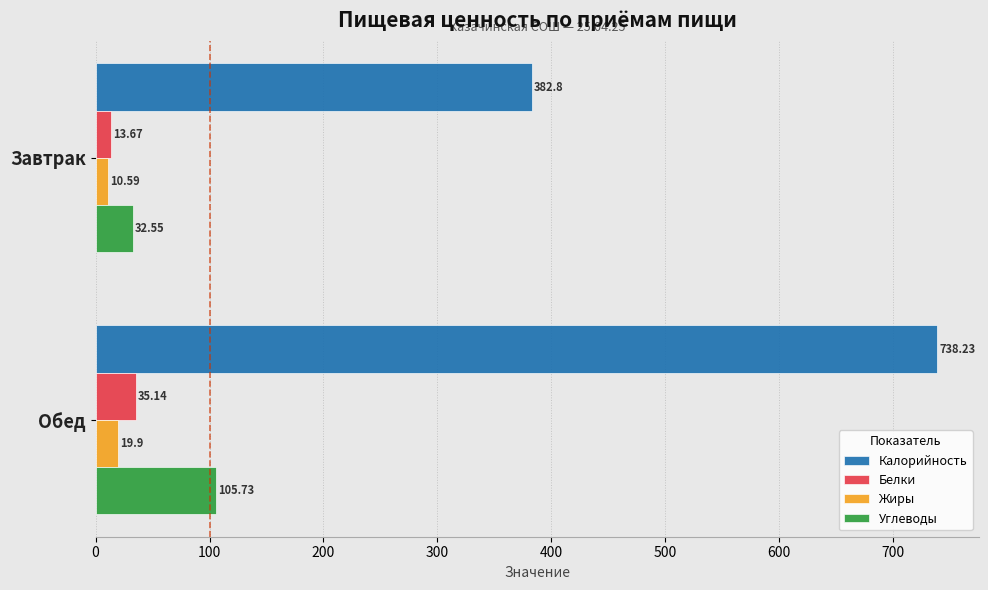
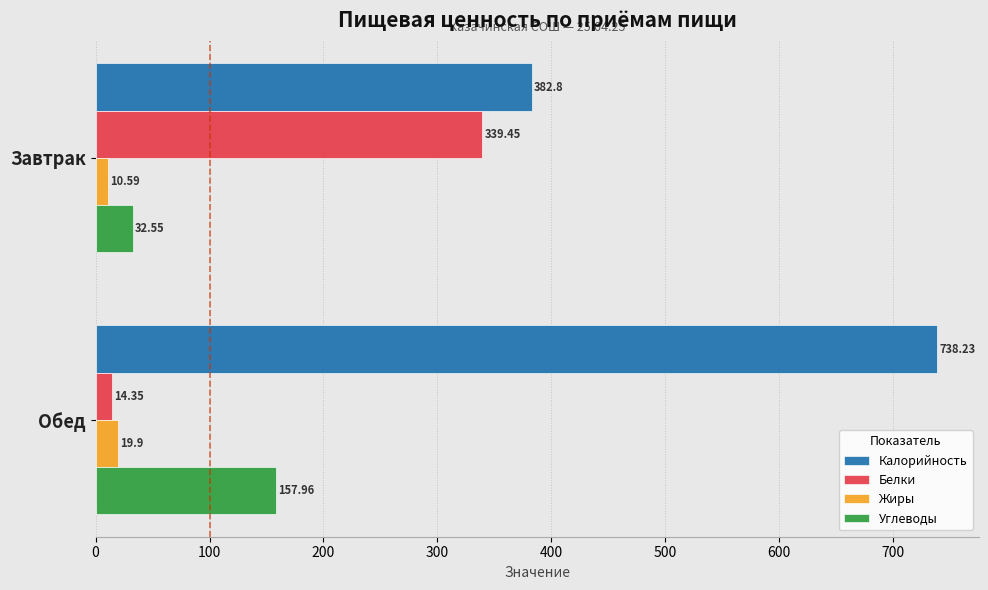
Белки, Завтрак: 13.67 -> 339.45
Белки, Обед: 35.14 -> 14.35
Углеводы, Обед: 105.73 -> 157.96
